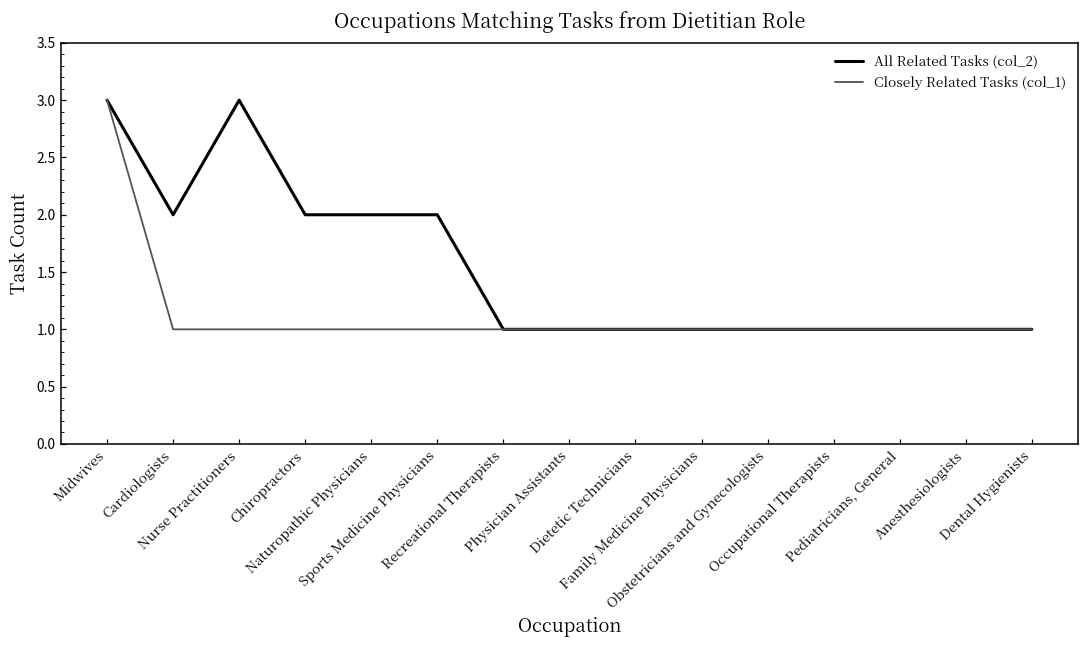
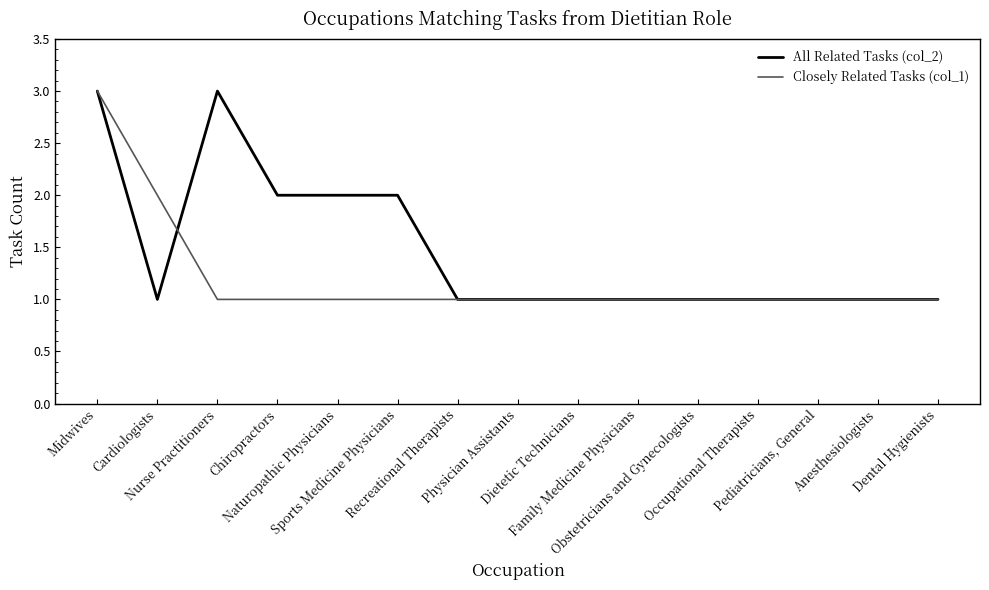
All Related Tasks (col_2), Cardiologists: 2 -> 1
Closely Related Tasks (col_1), Cardiologists: 1 -> 2
